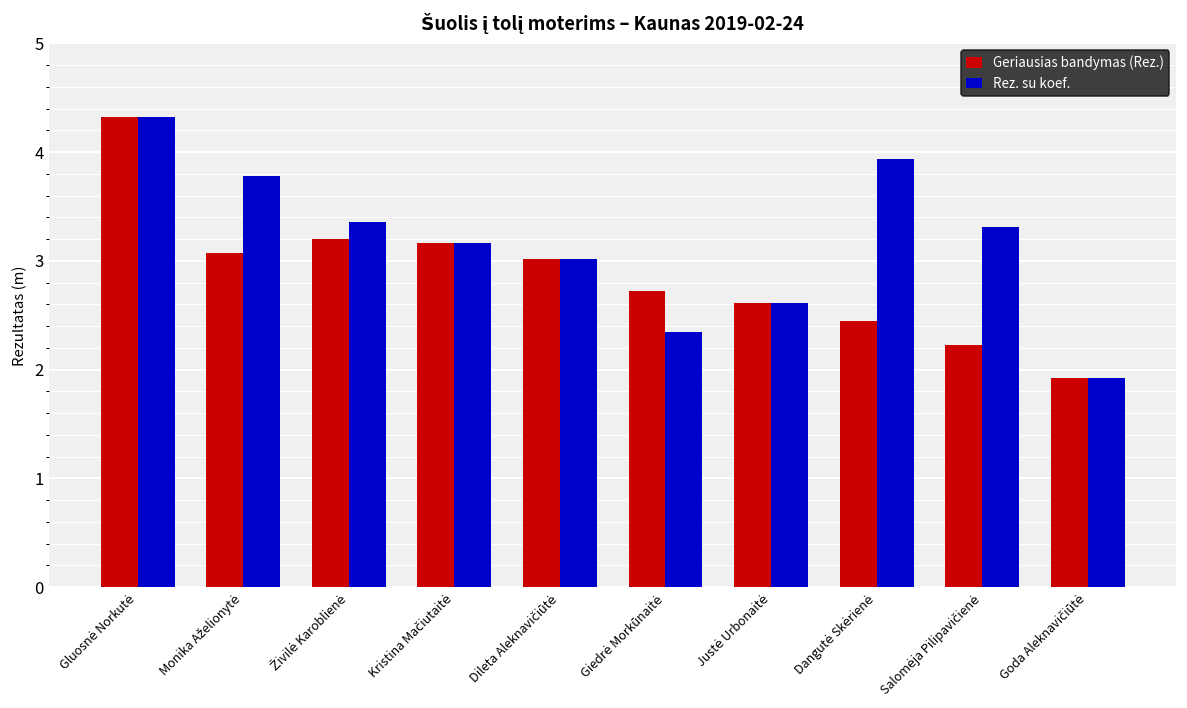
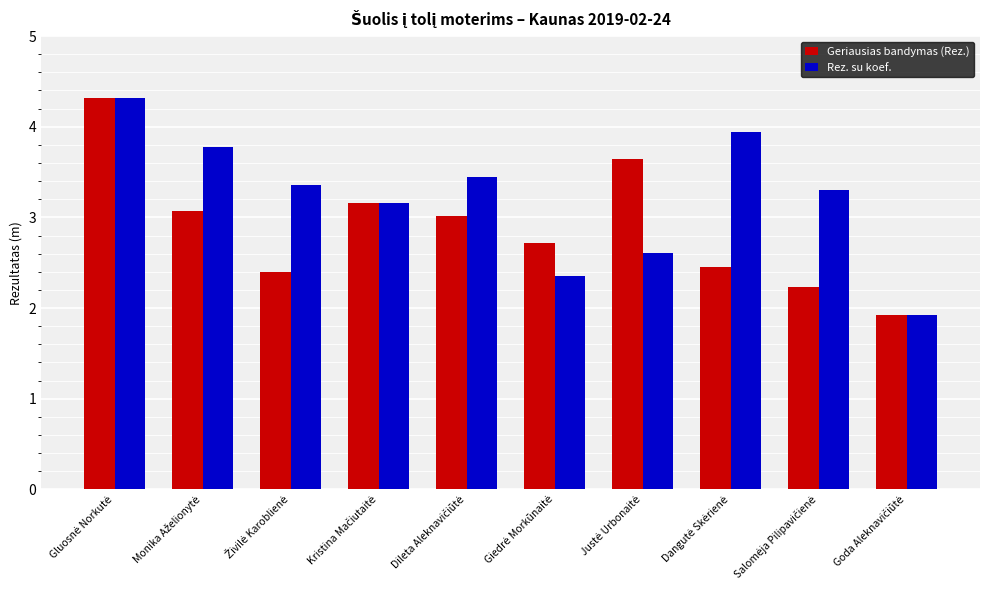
Geriausias bandymas (Rez.), Živilė Karoblienė: 3.2 -> 2.4
Rez. su koef., Dileta Aleknavičiūtė: 3.0 -> 3.5
Geriausias bandymas (Rez.), Justė Urbonaitė: 2.6 -> 3.6
